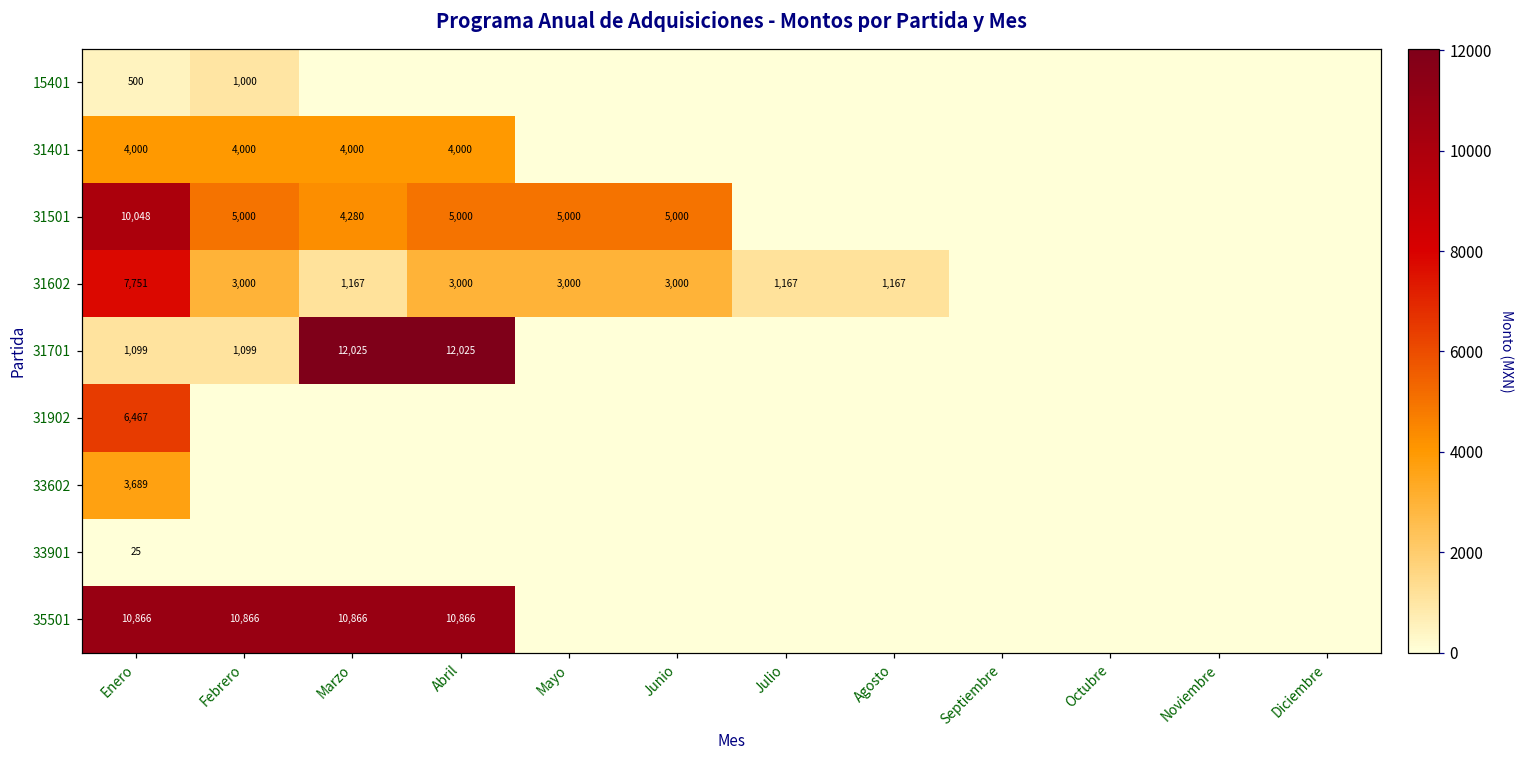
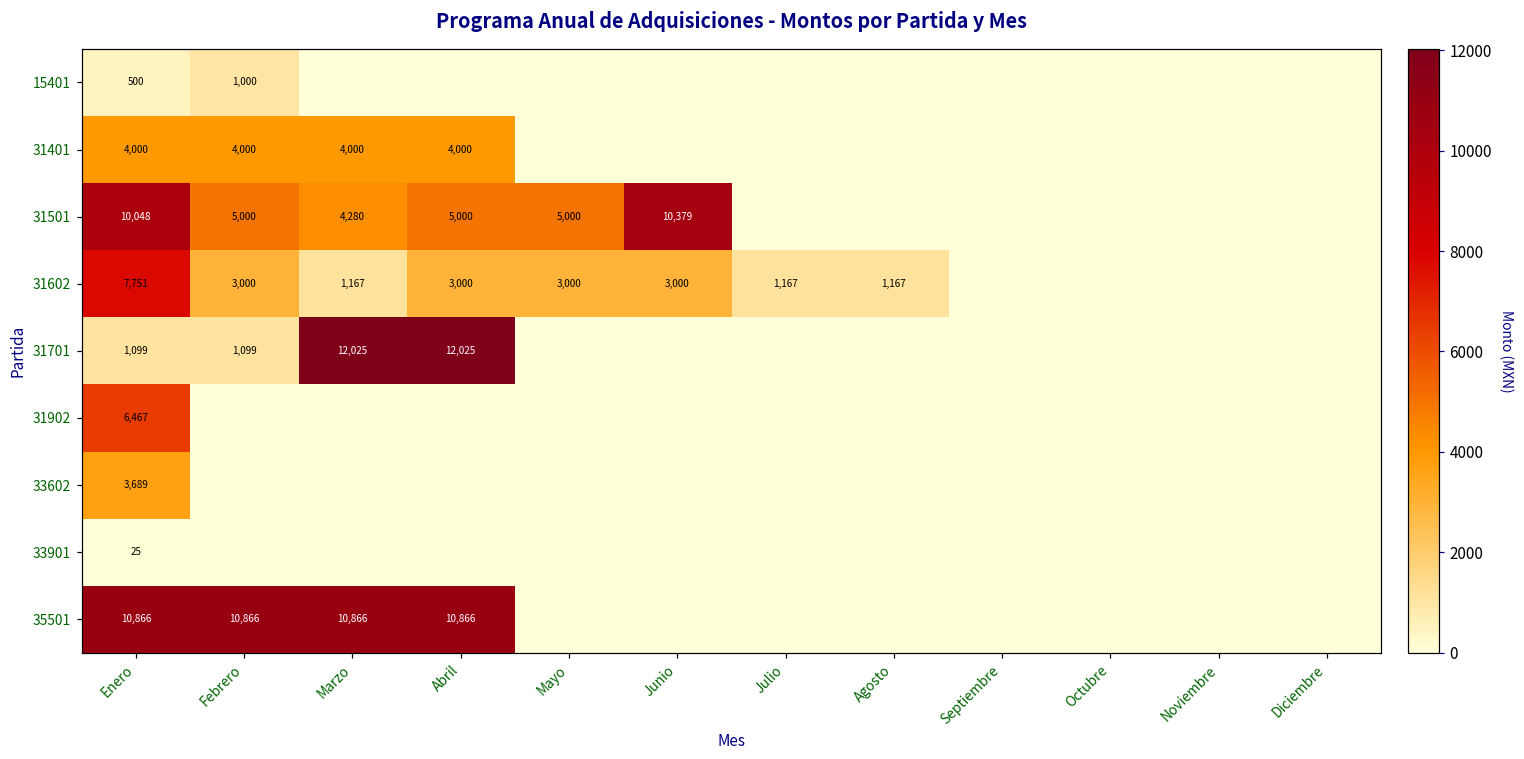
31501, Junio: 5,000 -> 10,379
